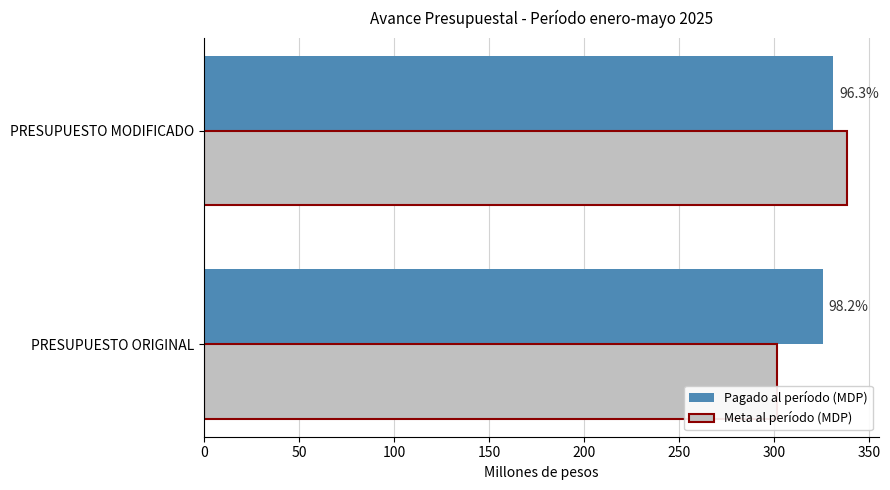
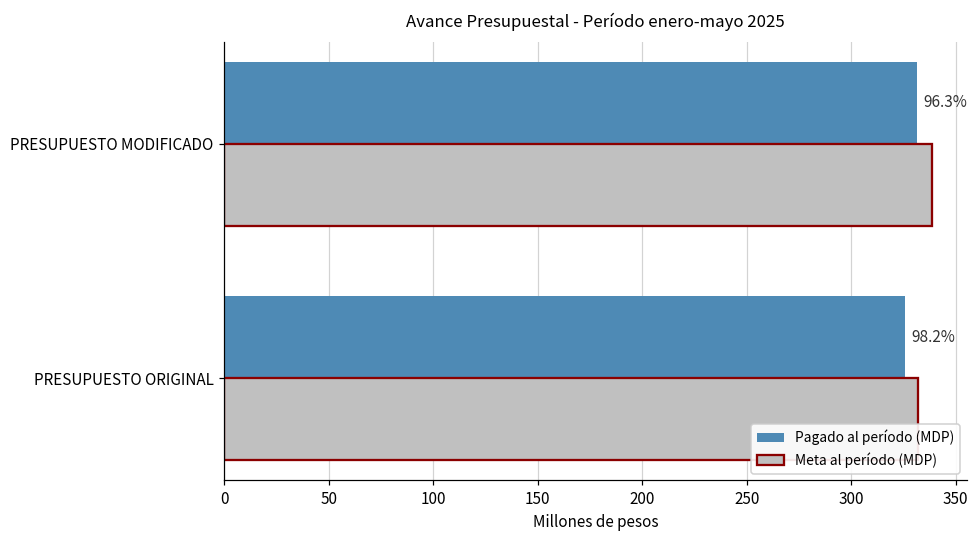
Meta al período (MDP), PRESUPUESTO ORIGINAL: 301 -> 332
